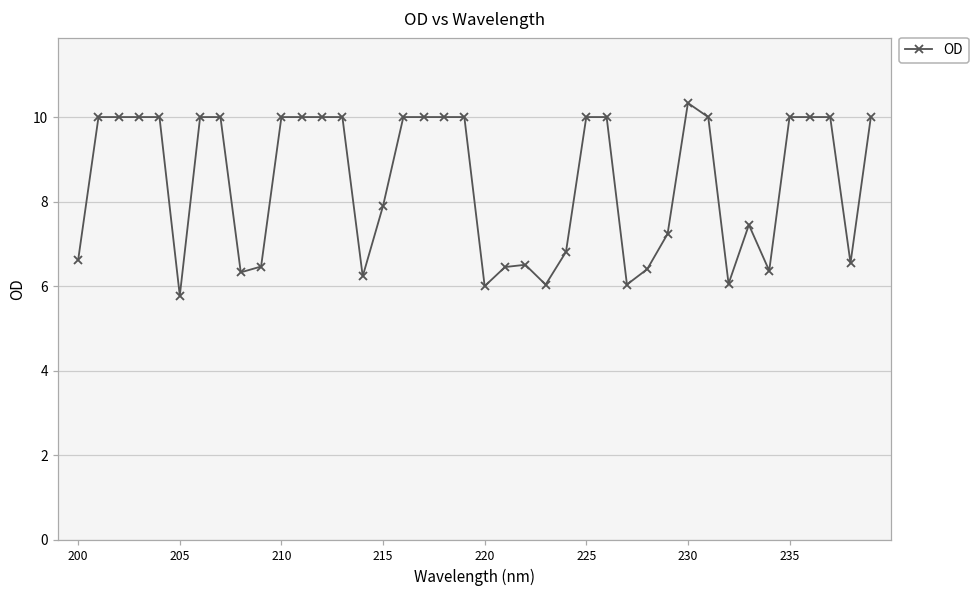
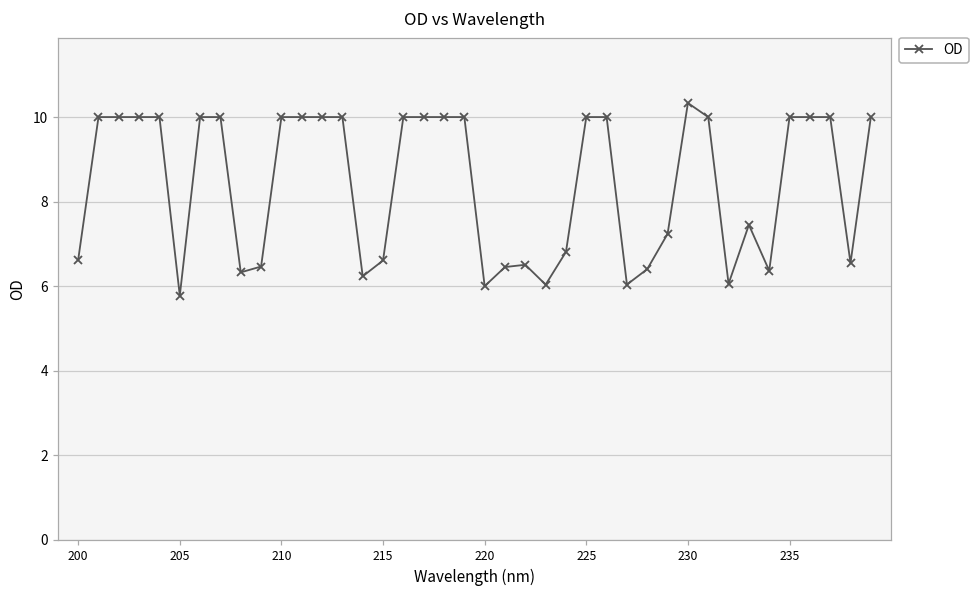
215: 7.9 -> 6.6
